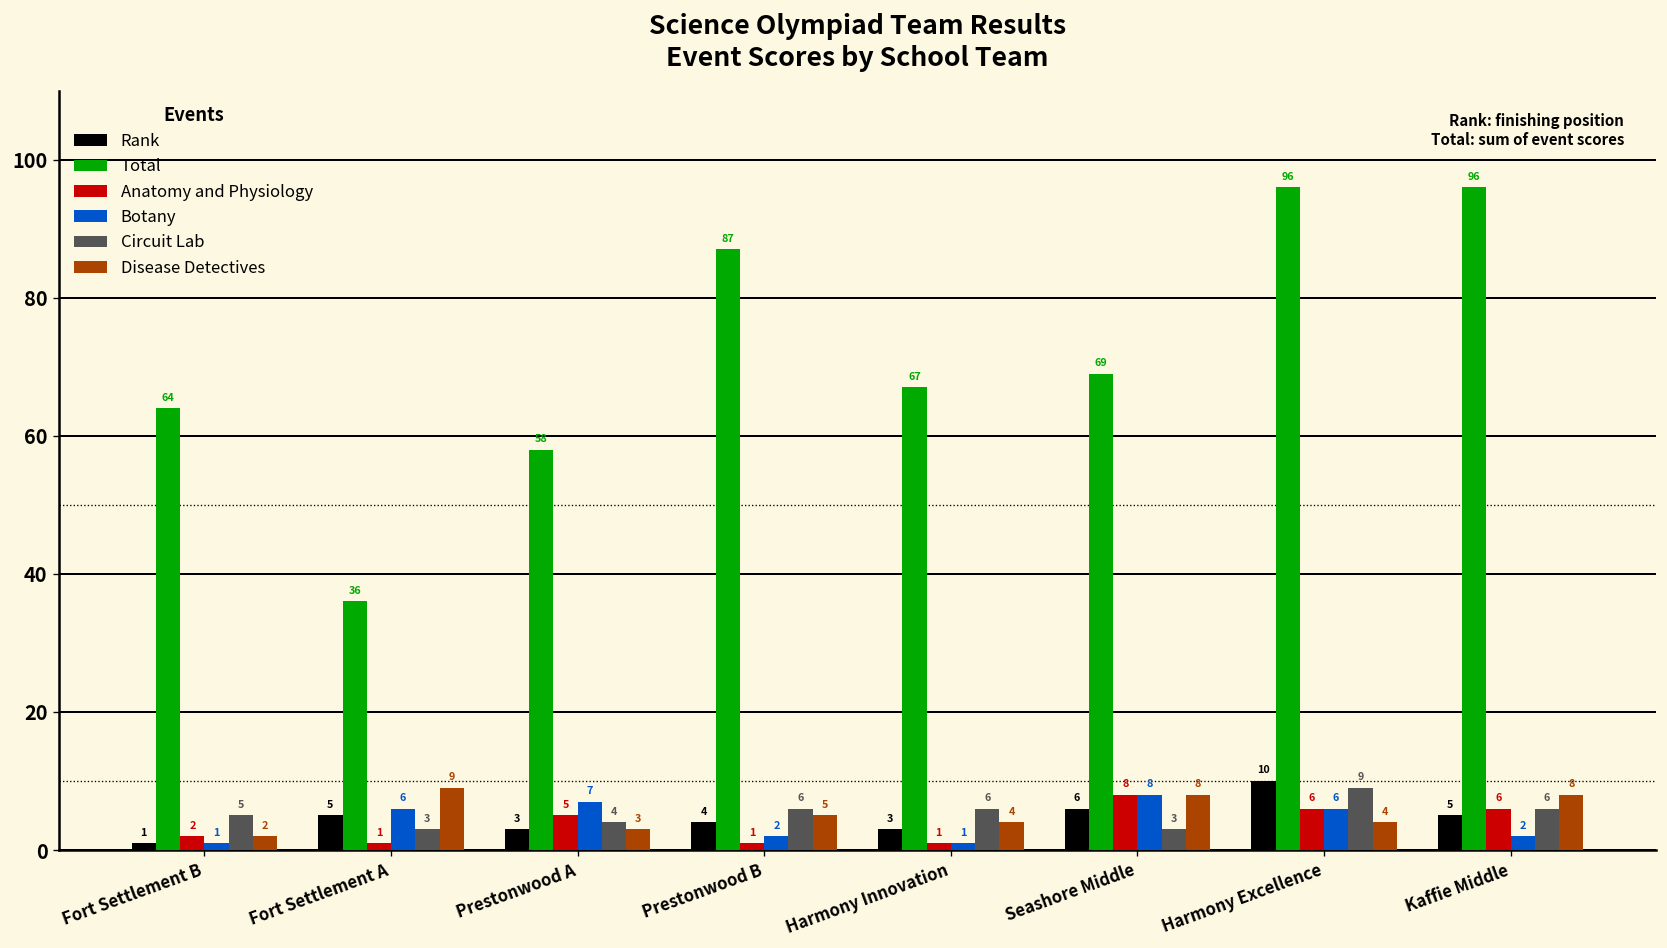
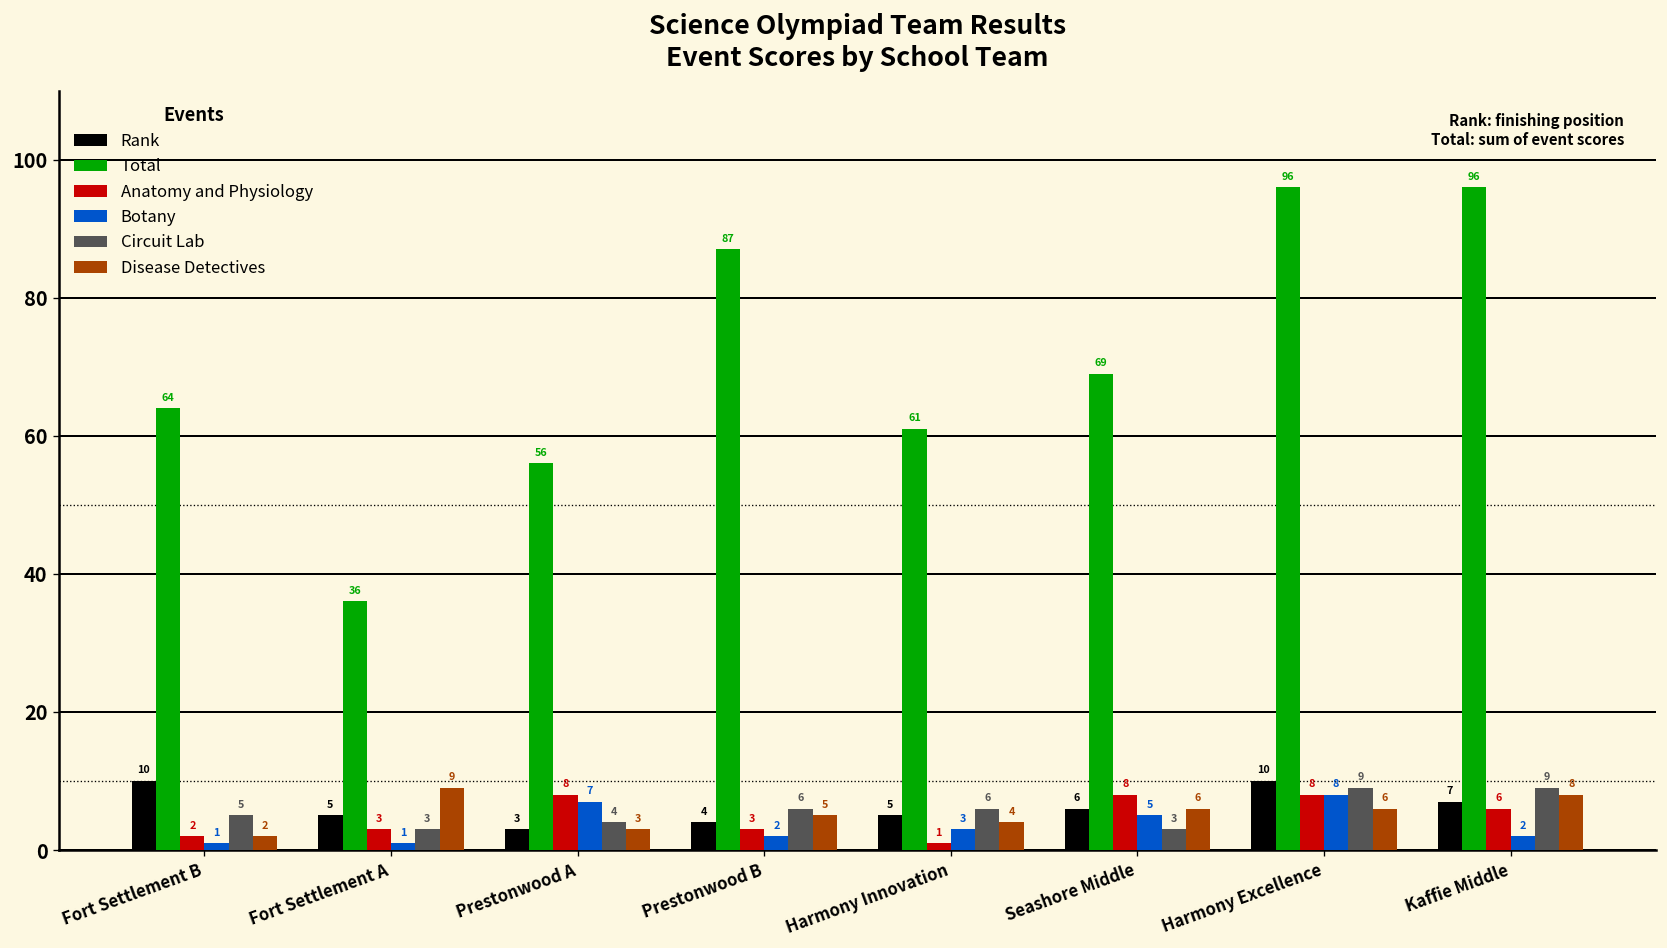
Rank, Fort Settlement B: 1 -> 10
Anatomy and Physiology, Fort Settlement A: 1 -> 3
Botany, Fort Settlement A: 6 -> 1
Total, Prestonwood A: 58 -> 56
Anatomy and Physiology, Prestonwood A: 5 -> 8
Anatomy and Physiology, Prestonwood B: 1 -> 3
Rank, Harmony Innovation: 3 -> 5
Total, Harmony Innovation: 67 -> 61
Botany, Harmony Innovation: 1 -> 3
Botany, Seashore Middle: 8 -> 5
Disease Detectives, Seashore Middle: 8 -> 6
Anatomy and Physiology, Harmony Excellence: 6 -> 8
Botany, Harmony Excellence: 6 -> 8
Disease Detectives, Harmony Excellence: 4 -> 6
Rank, Kaffie Middle: 5 -> 7
Circuit Lab, Kaffie Middle: 6 -> 9
